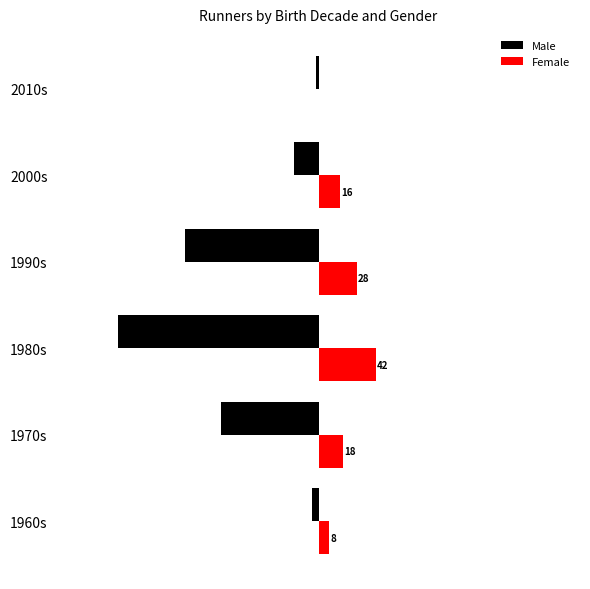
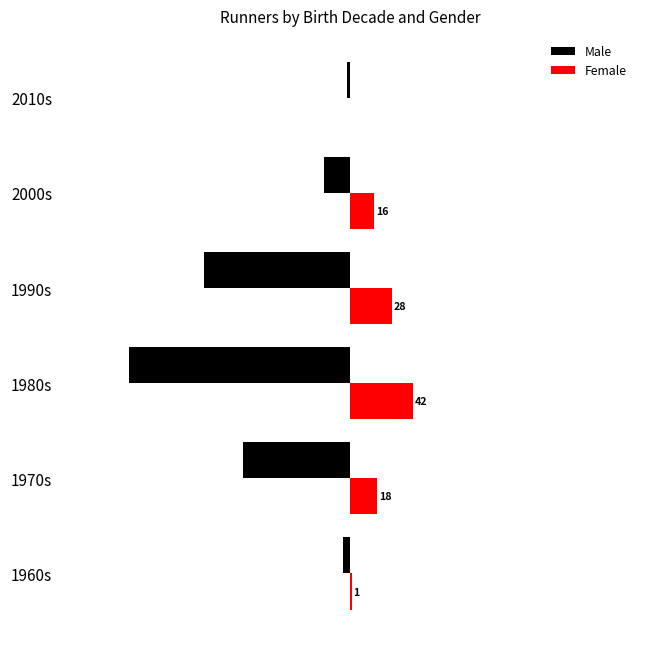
Female, 1960s: 8 -> 1
